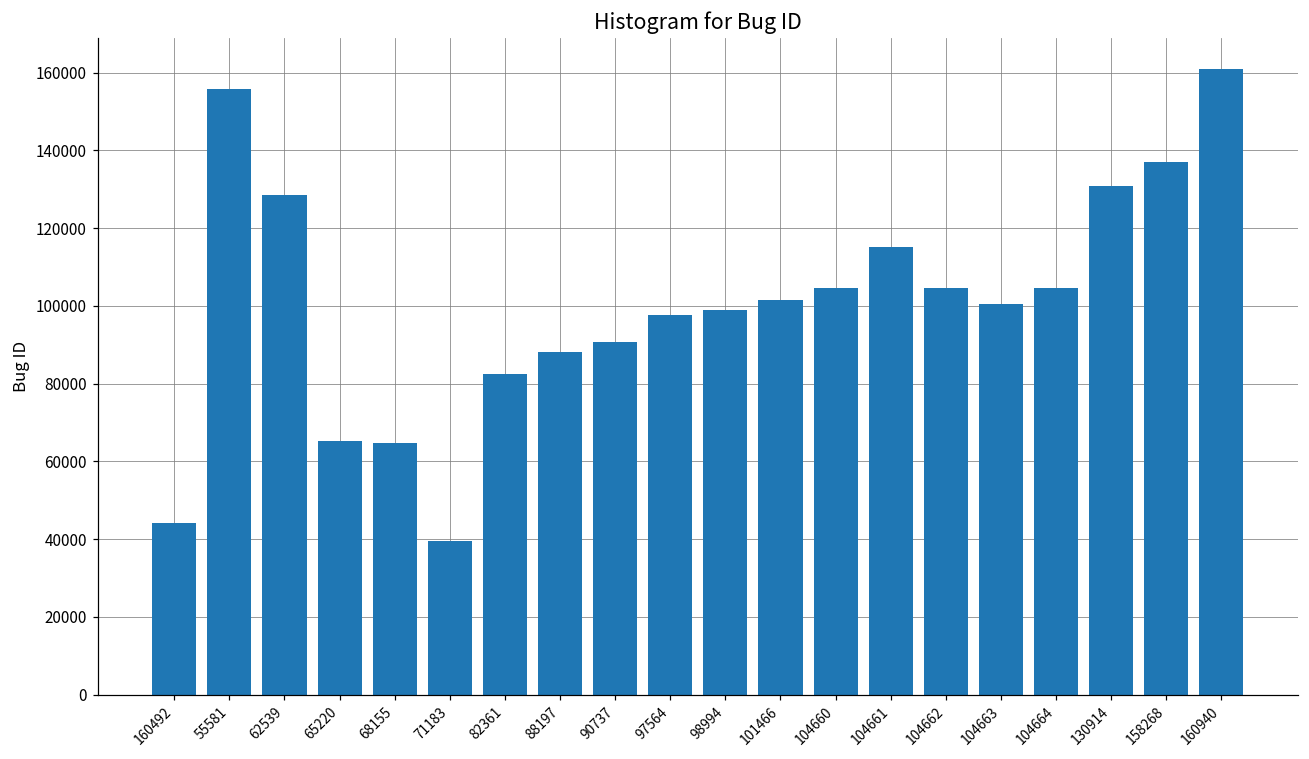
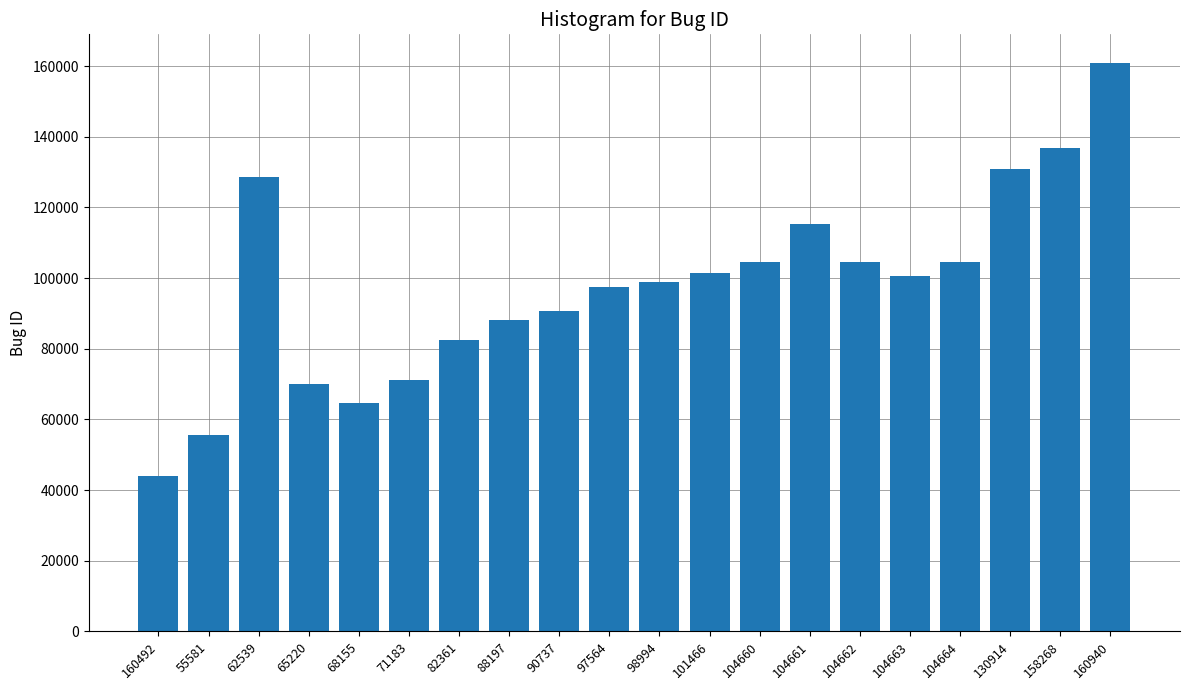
55581: 156000 -> 56000
65220: 65000 -> 70000
71183: 40000 -> 71000
